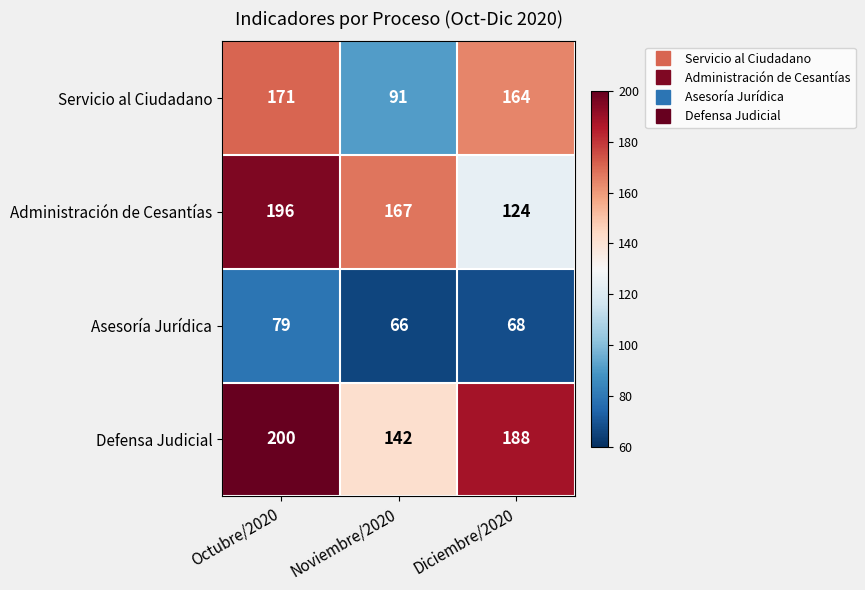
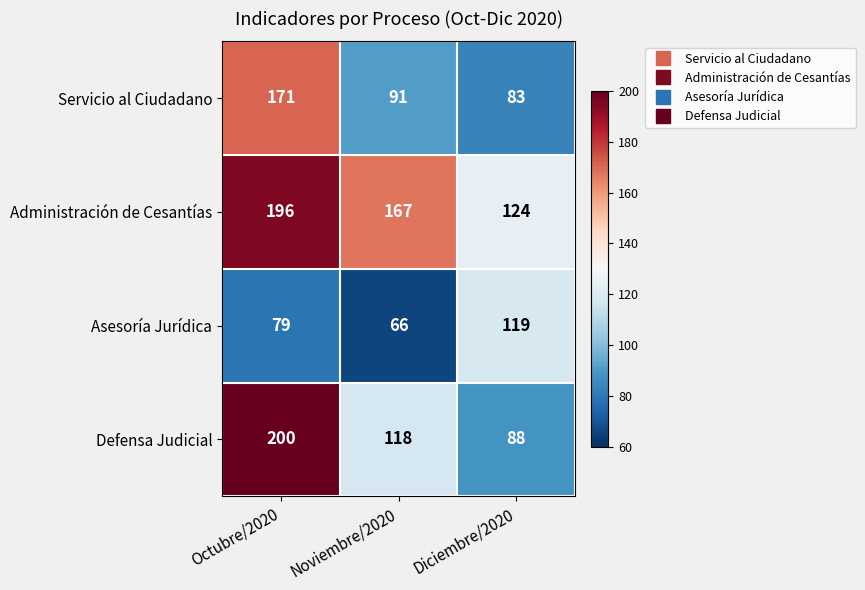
Servicio al Ciudadano, Diciembre/2020: 164 -> 83
Asesoría Jurídica, Diciembre/2020: 68 -> 119
Defensa Judicial, Noviembre/2020: 142 -> 118
Defensa Judicial, Diciembre/2020: 188 -> 88
